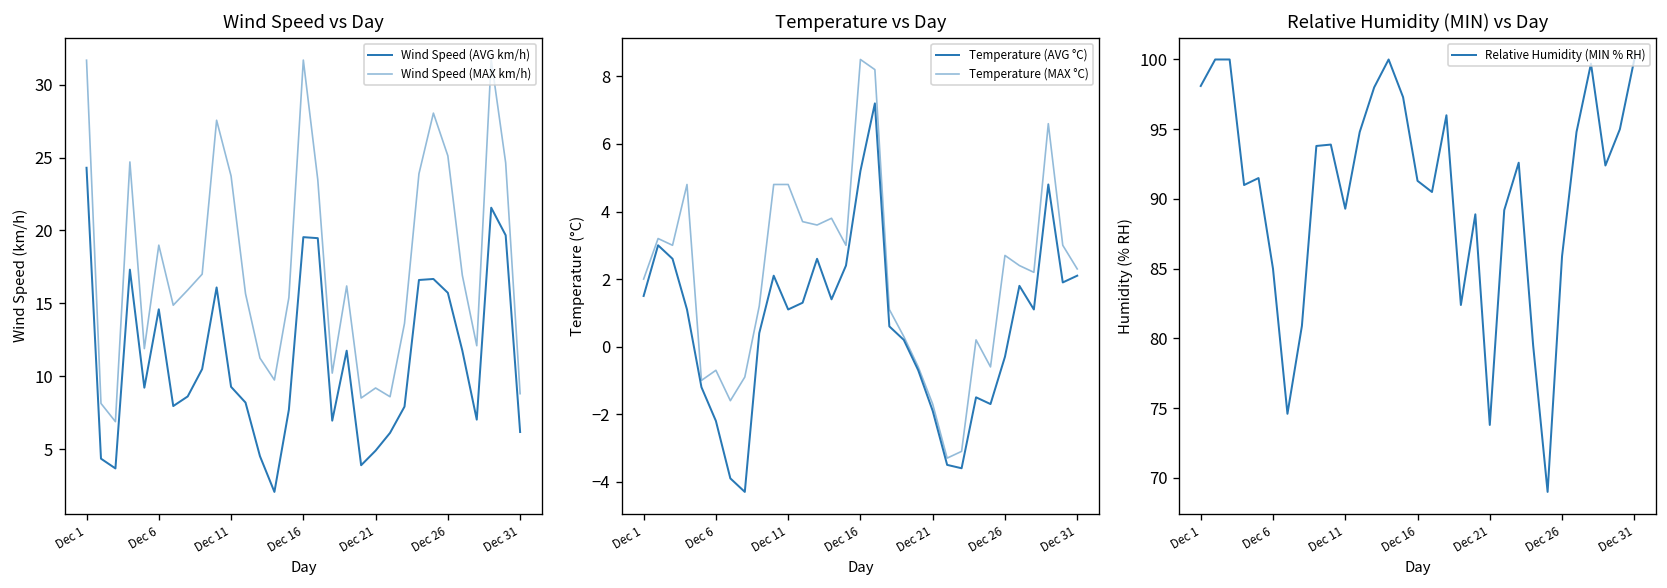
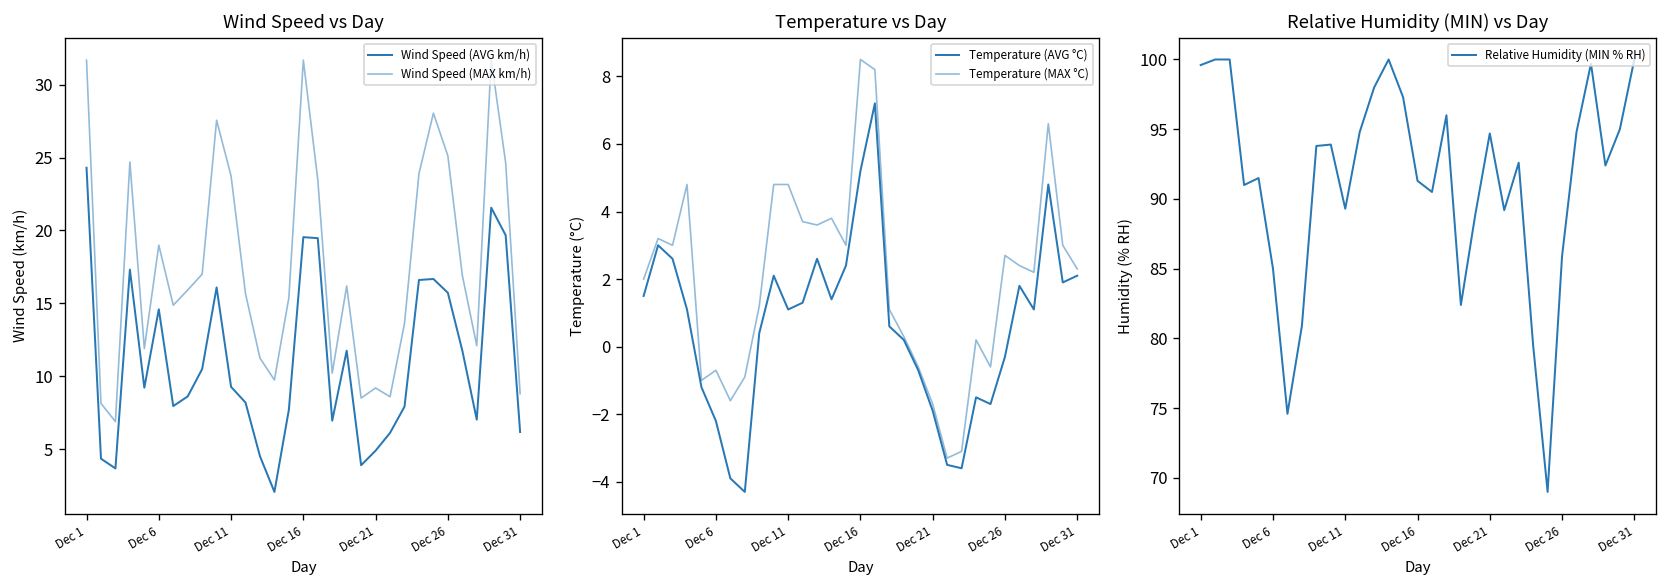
Relative Humidity (MIN) vs Day, Dec 1: 98.1 -> 99.6
Relative Humidity (MIN) vs Day, Dec 21: 73.8 -> 94.7
